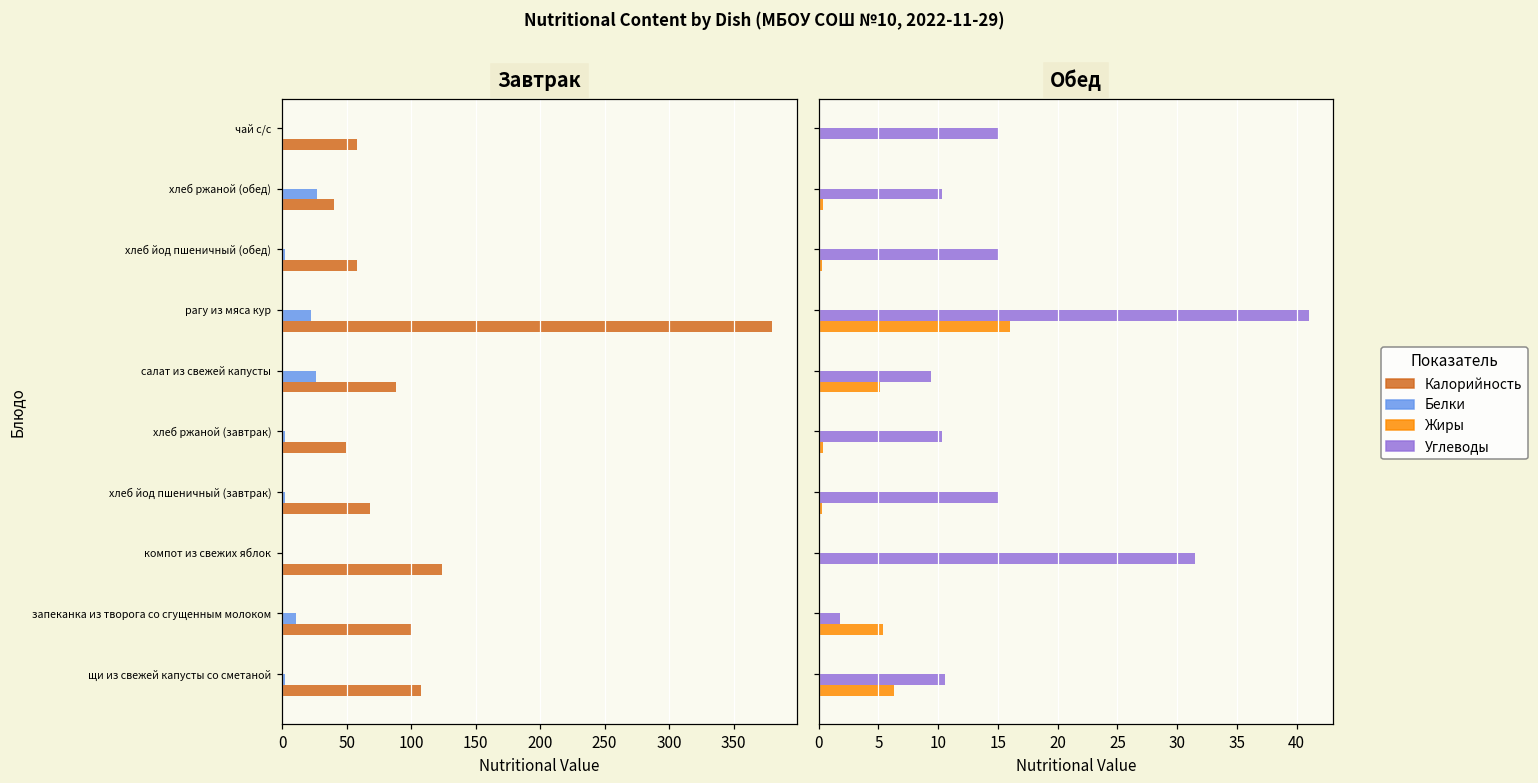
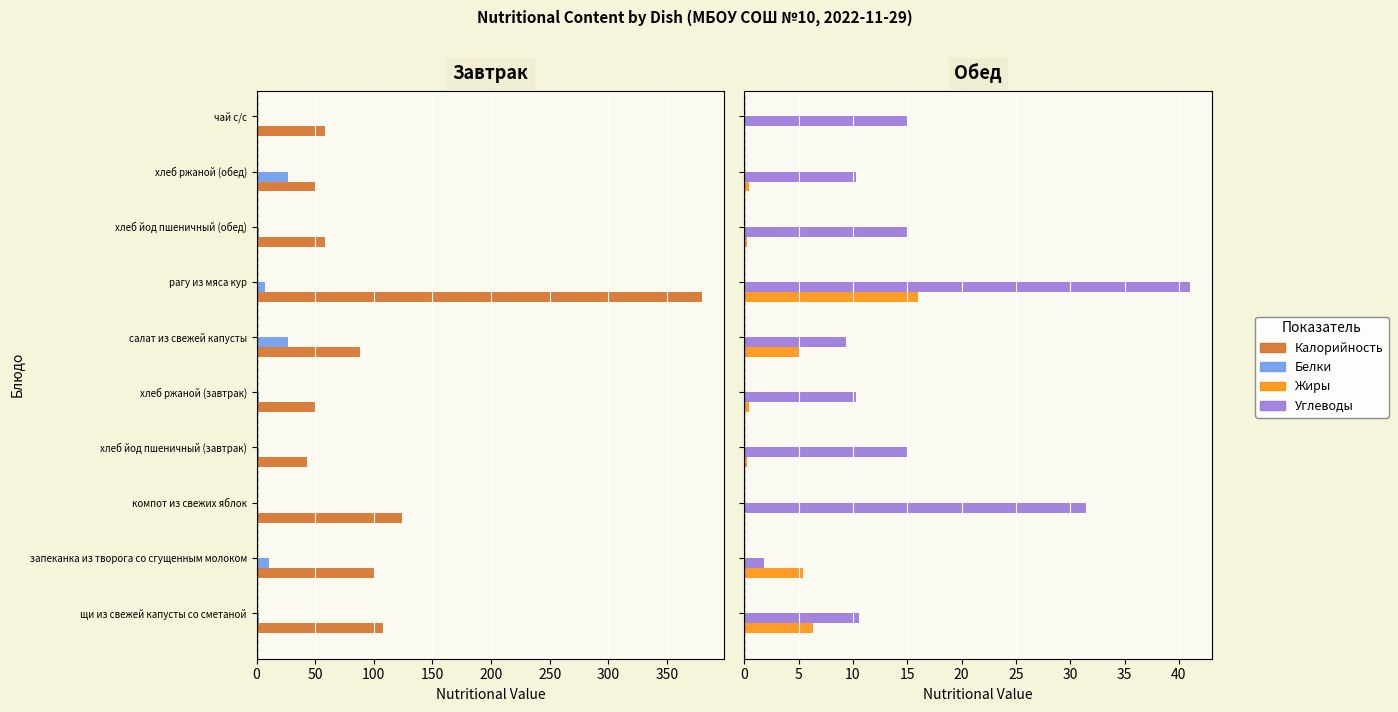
Завтрак, Калорийность, хлеб ржаной (обед): 40 -> 50
Завтрак, Белки, рагу из мяса кур: 22 -> 7
Завтрак, Калорийность, хлеб йод пшеничный (завтрак): 68 -> 43
